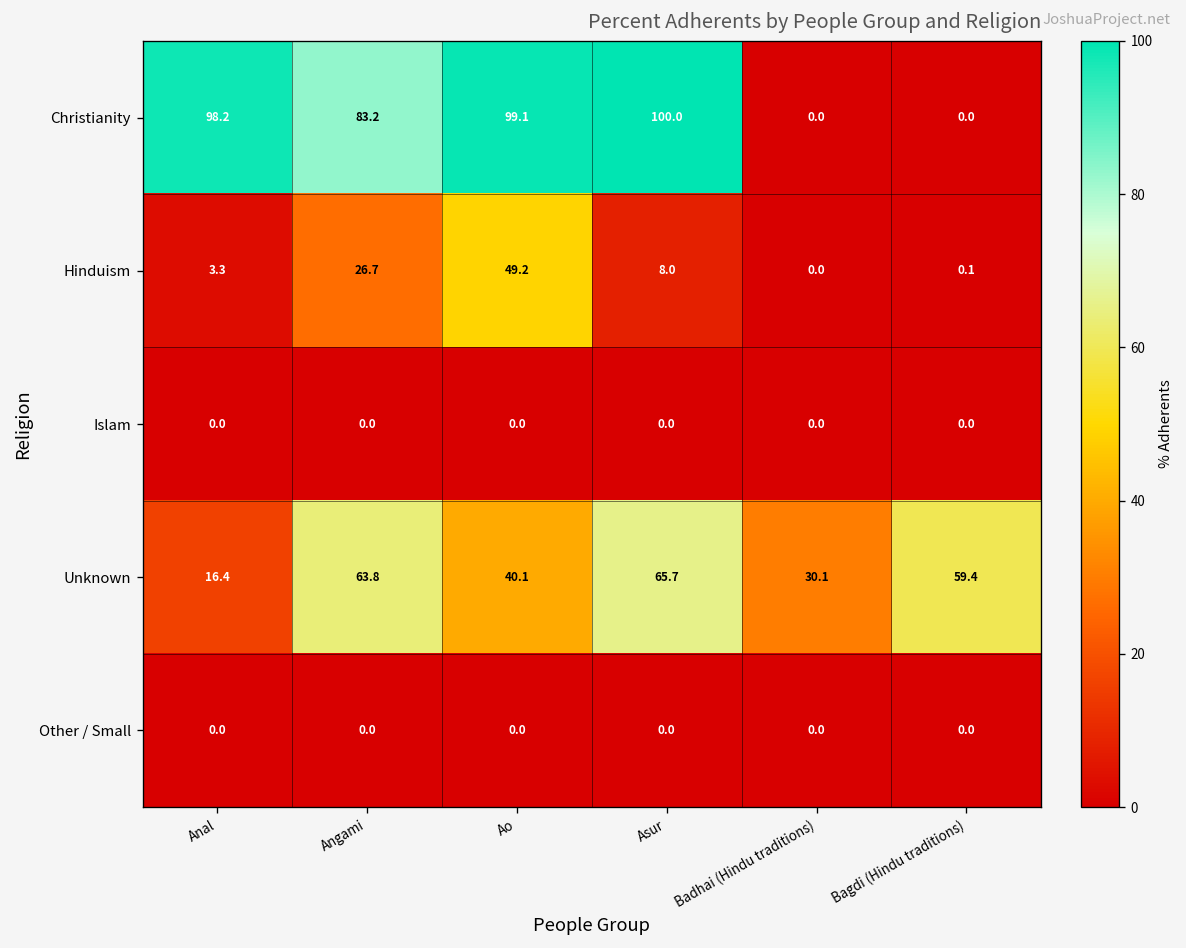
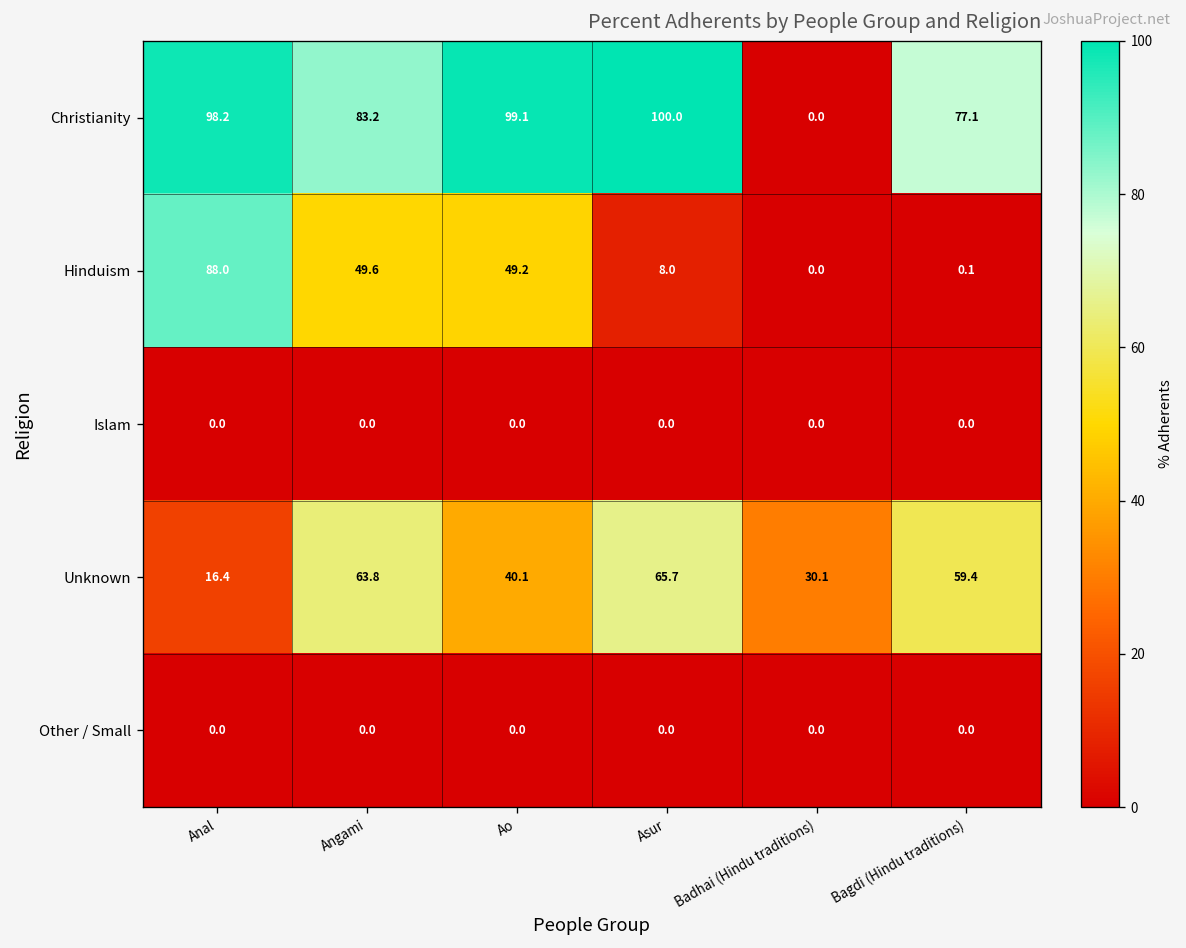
Christianity, Bagdi (Hindu traditions): 0.0 -> 77.1
Hinduism, Anal: 3.3 -> 88.0
Hinduism, Angami: 26.7 -> 49.6
